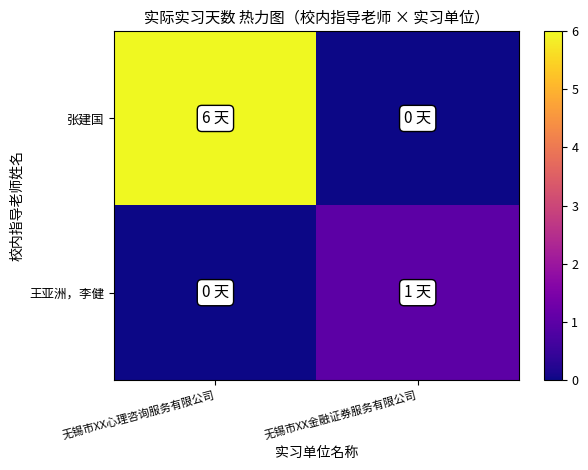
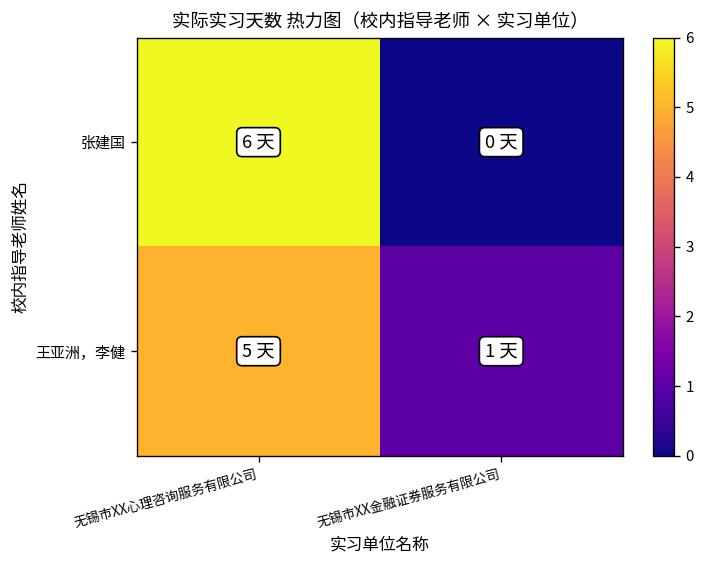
王亚洲，李健, 无锡市XX心理咨询服务有限公司: 0 -> 5
